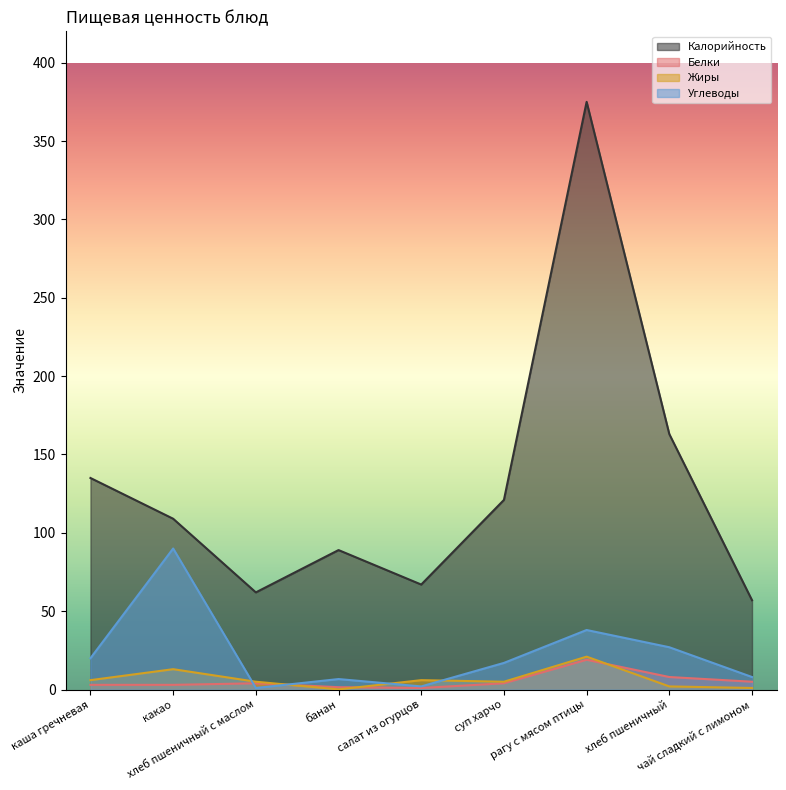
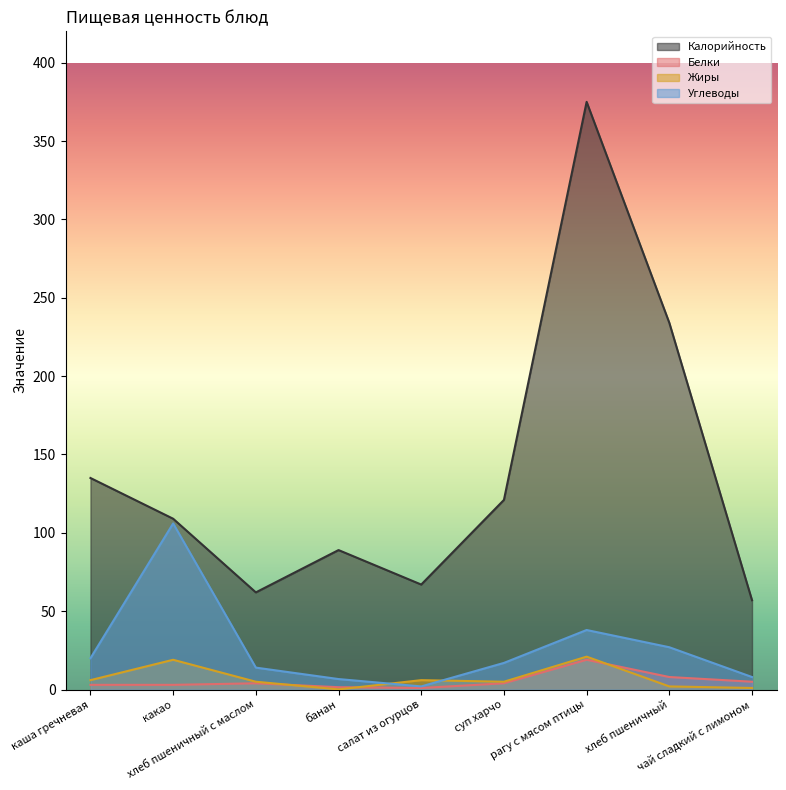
Жиры, какао: 13 -> 19
Углеводы, какао: 90 -> 106
Углеводы, хлеб пшеничный с маслом: 1 -> 14
Калорийность, хлеб пшеничный: 163 -> 234
